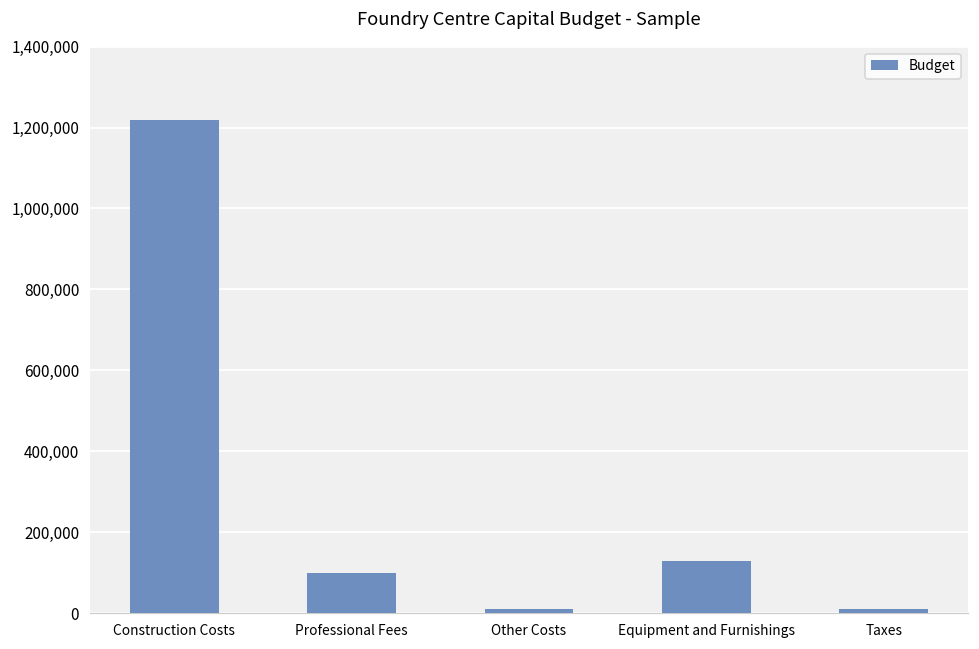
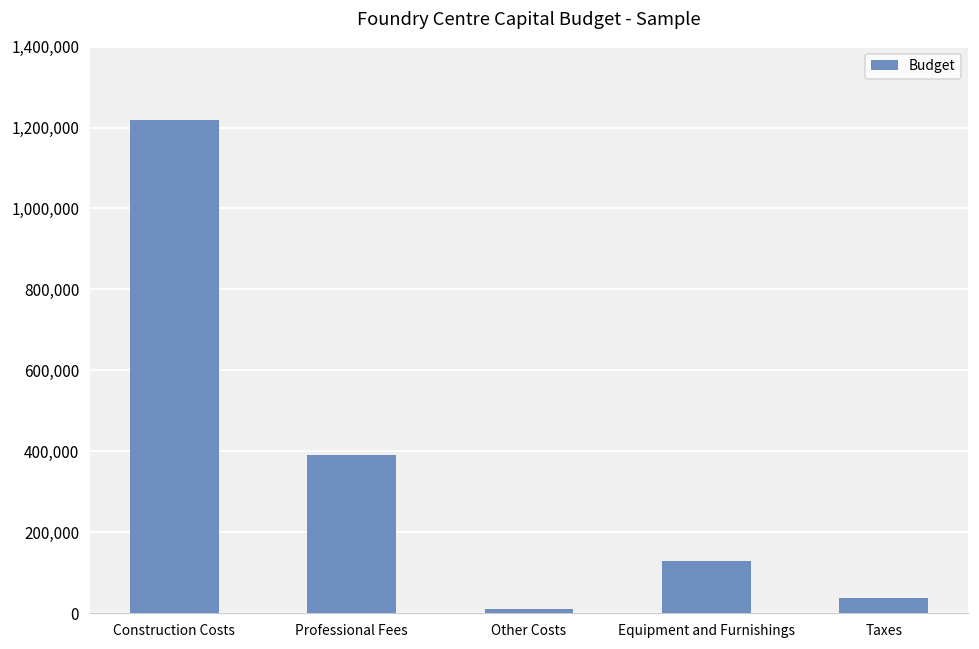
Professional Fees: 100,000 -> 390,000
Taxes: 10,000 -> 40,000
